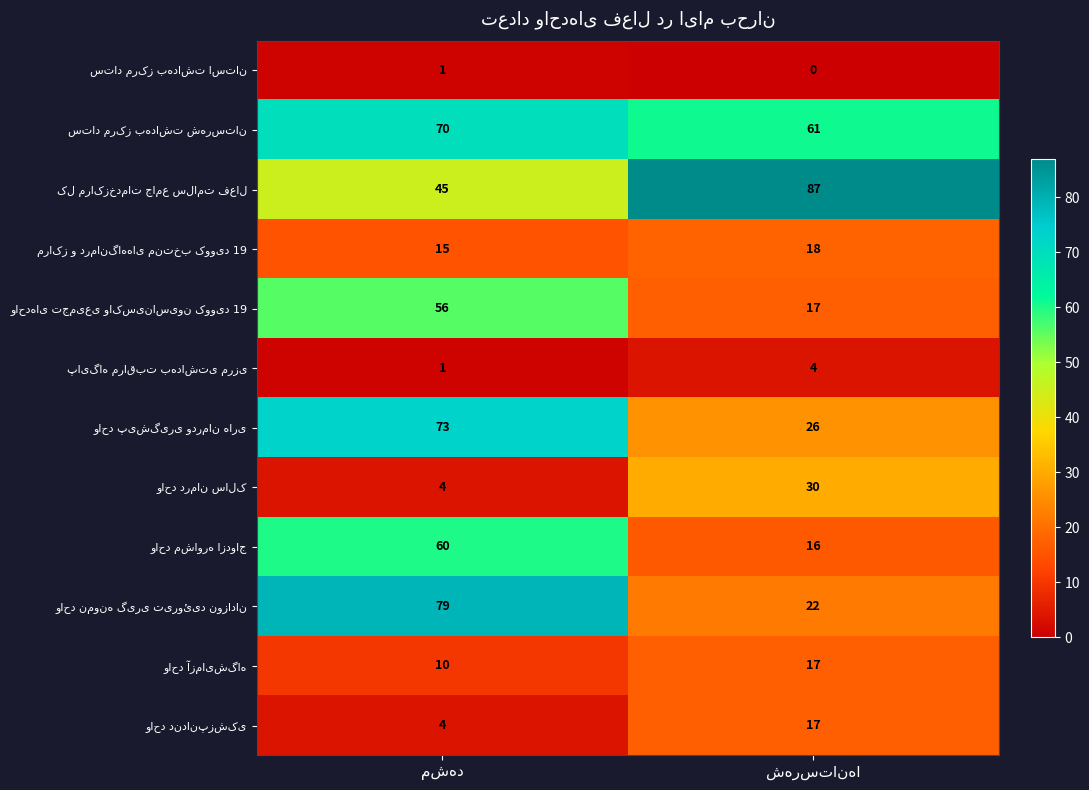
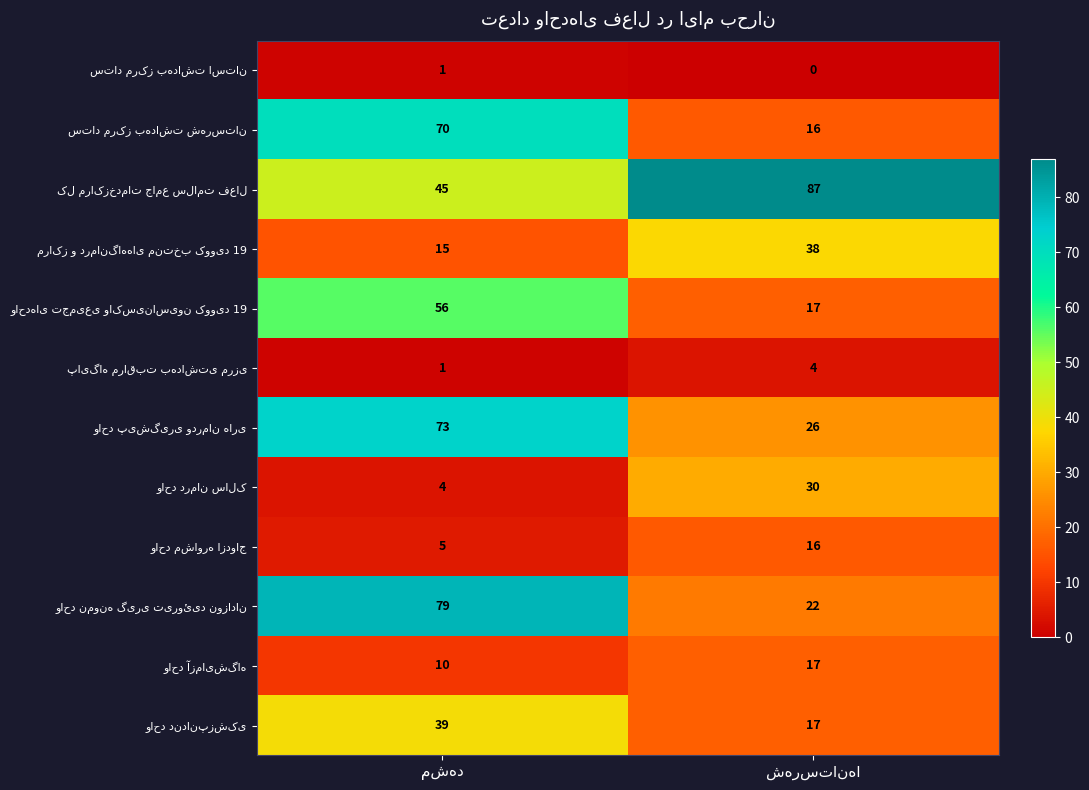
ستاد مرکز بهداشت شهرستان, شهرستانها: 61 -> 16
مراکز و درمانگاههای منتخب کووید 19, شهرستانها: 18 -> 38
واحد مشاوره ازدواج, مشهد: 60 -> 5
واحد دندانپزشکی, مشهد: 4 -> 39
